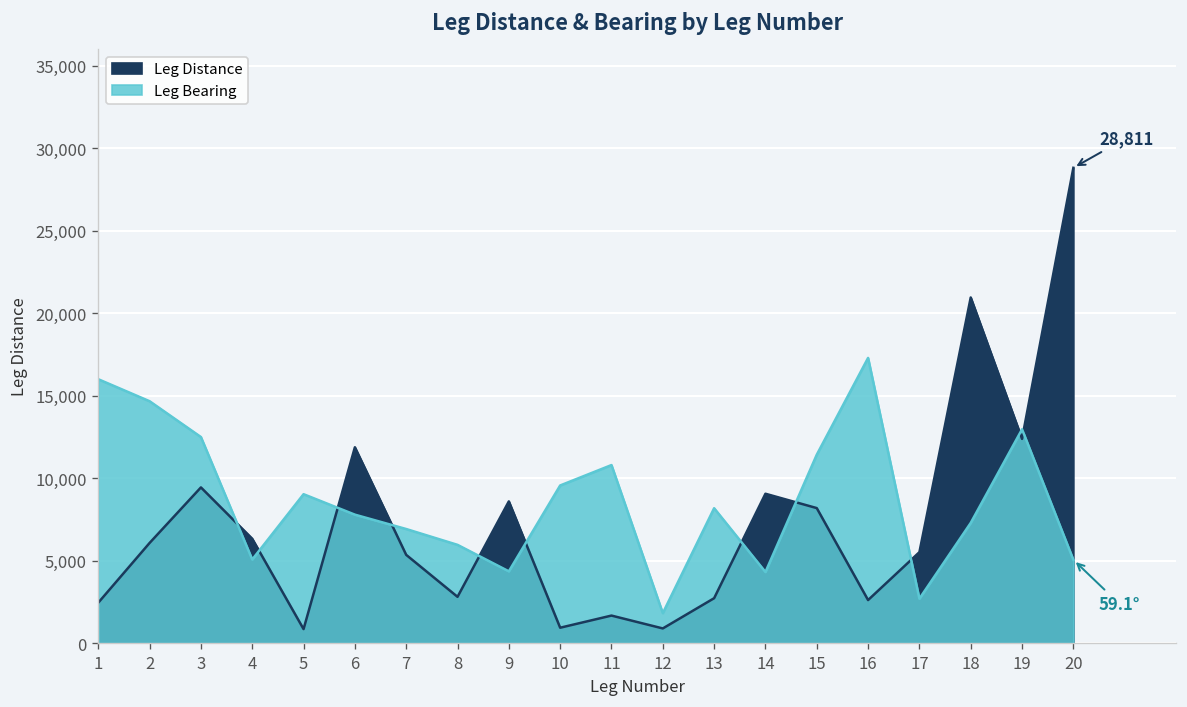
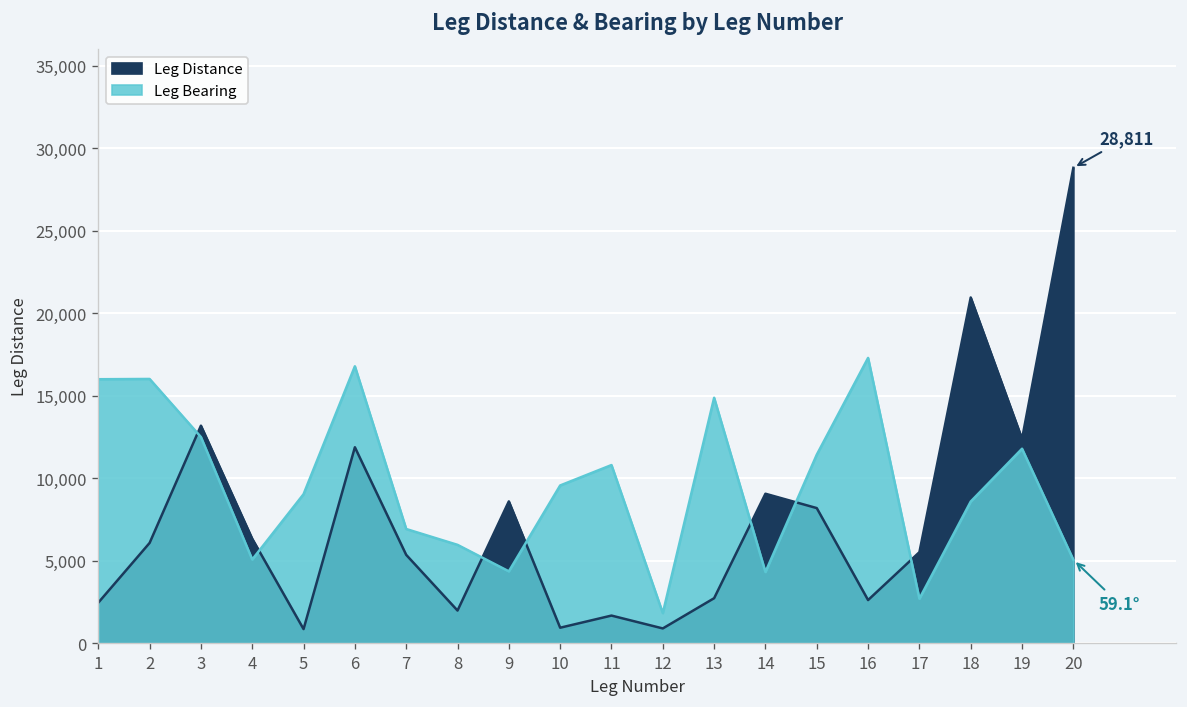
Leg Bearing, 2: 14,700 -> 16,000
Leg Distance, 3: 9,400 -> 13,200
Leg Bearing, 6: 7,800 -> 16,800
Leg Distance, 8: 2,800 -> 2,000
Leg Bearing, 13: 8,200 -> 14,900
Leg Bearing, 18: 7,300 -> 8,600
Leg Bearing, 19: 13,000 -> 11,800
